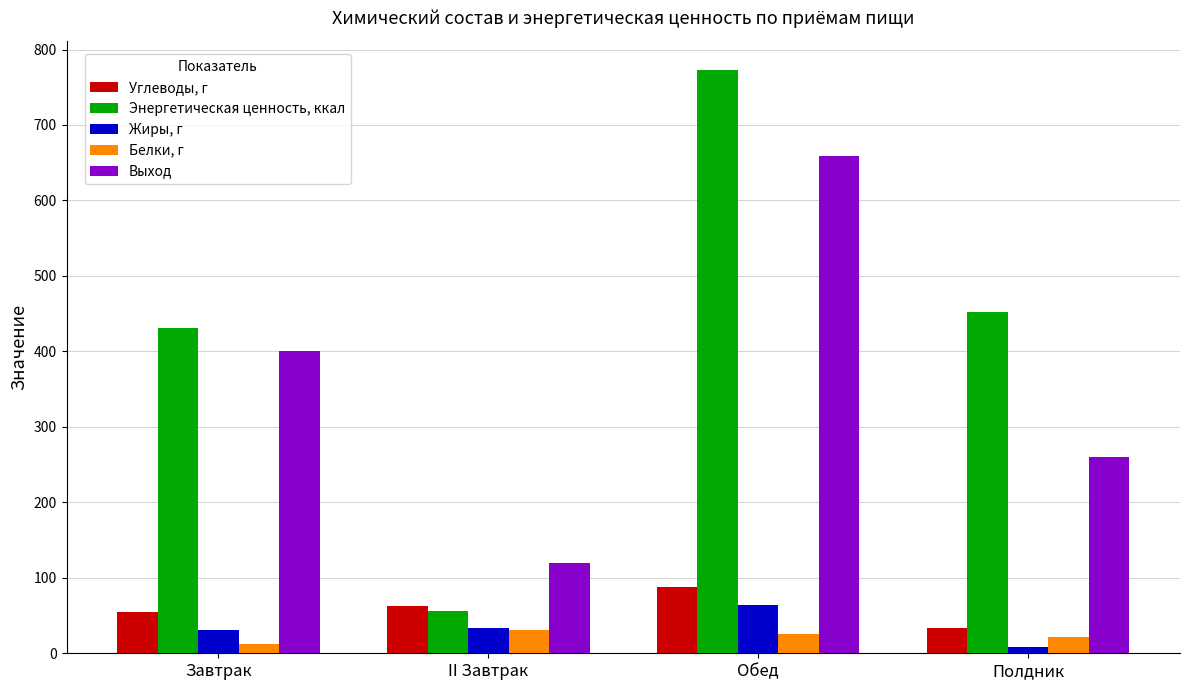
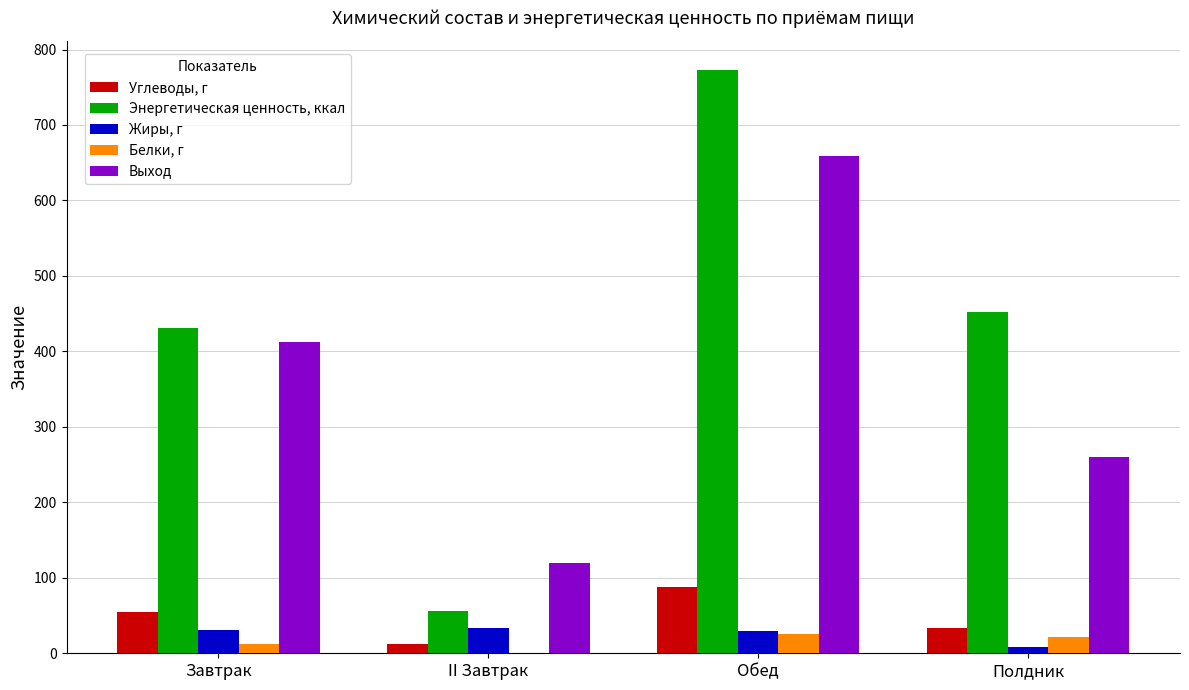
Выход, Завтрак: 400 -> 410
Углеводы, г, II Завтрак: 60 -> 10
Белки, г, II Завтрак: 30 -> 0
Жиры, г, Обед: 60 -> 30
